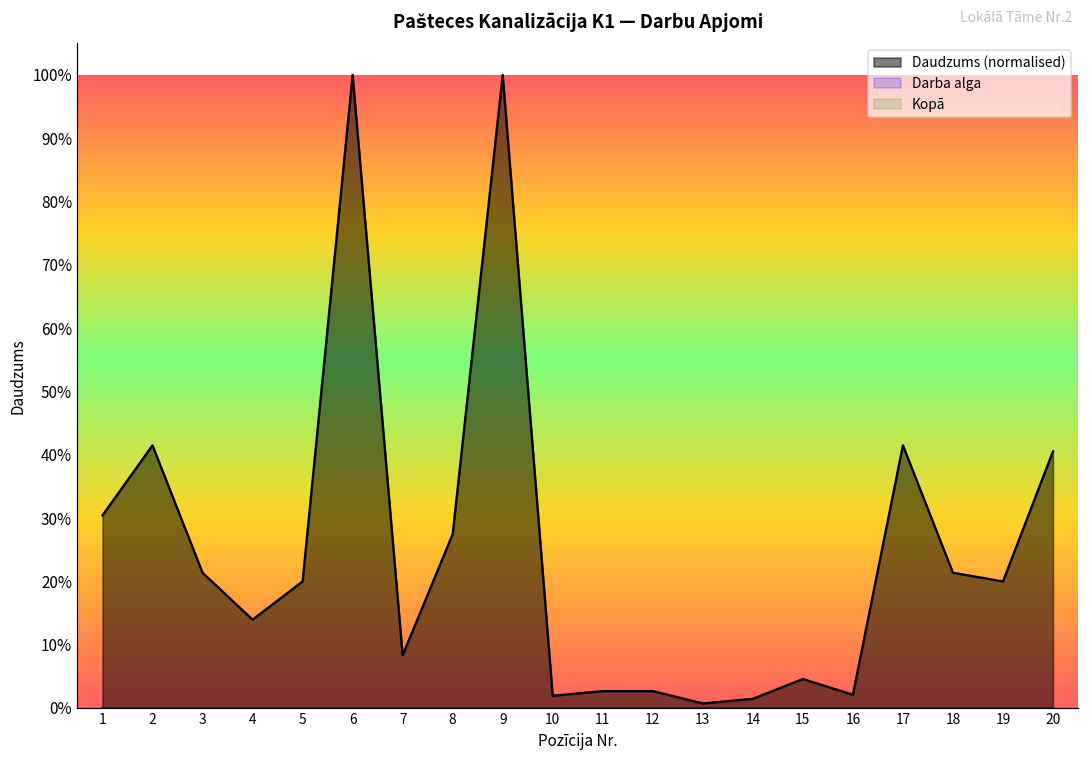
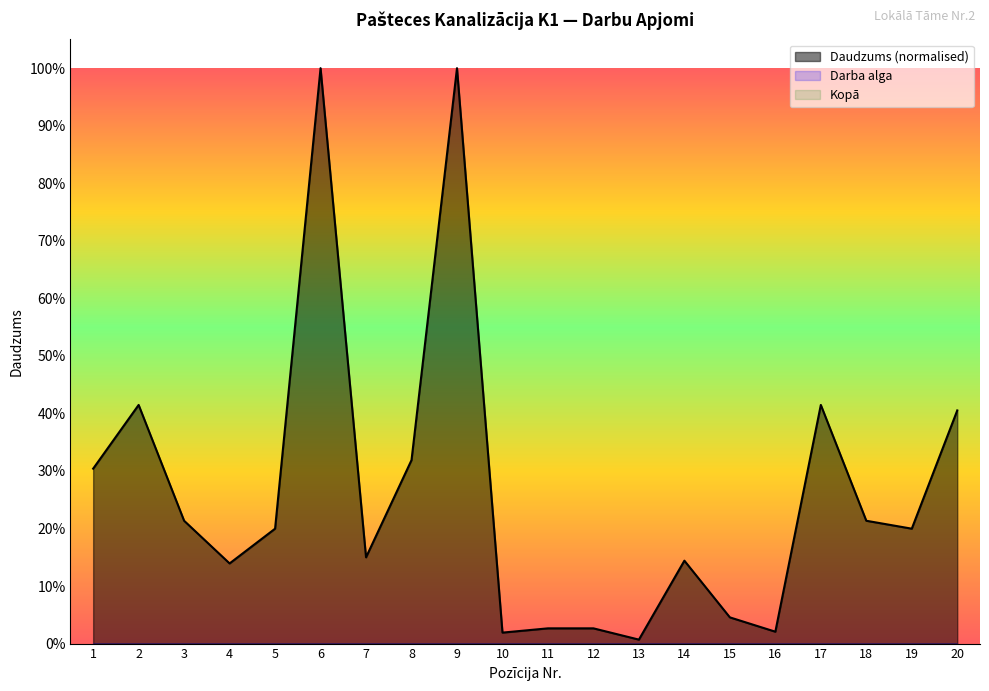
Daudzums (normalised), 7: 8% -> 15%
Daudzums (normalised), 8: 27% -> 32%
Daudzums (normalised), 14: 1% -> 14%
